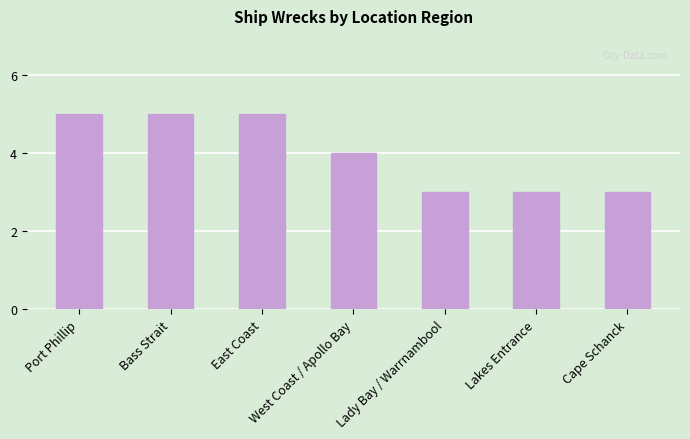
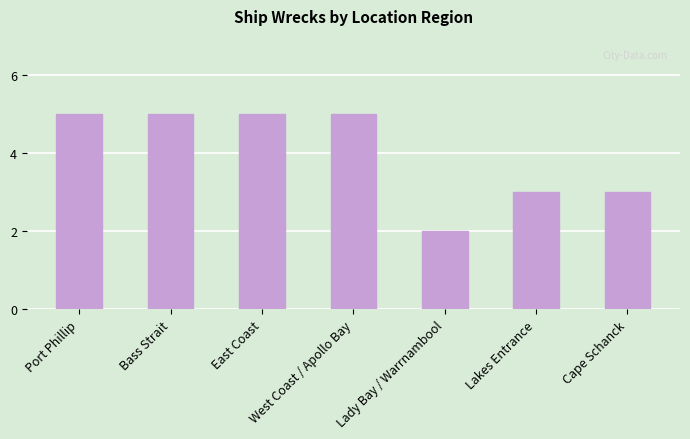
West Coast / Apollo Bay: 4 -> 5
Lady Bay / Warrnambool: 3 -> 2
